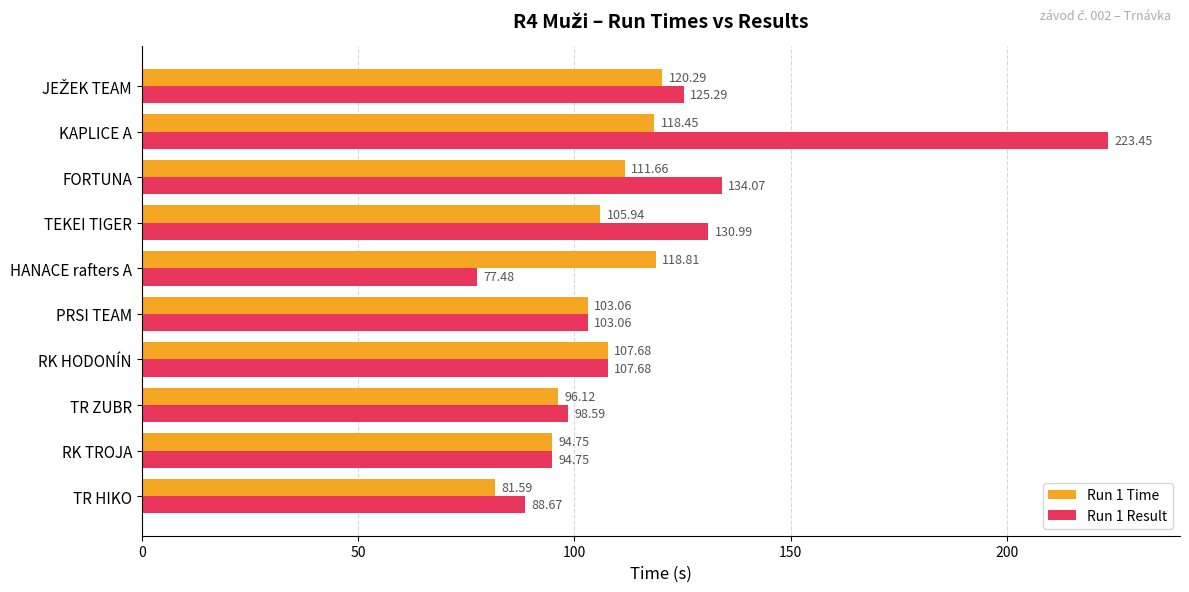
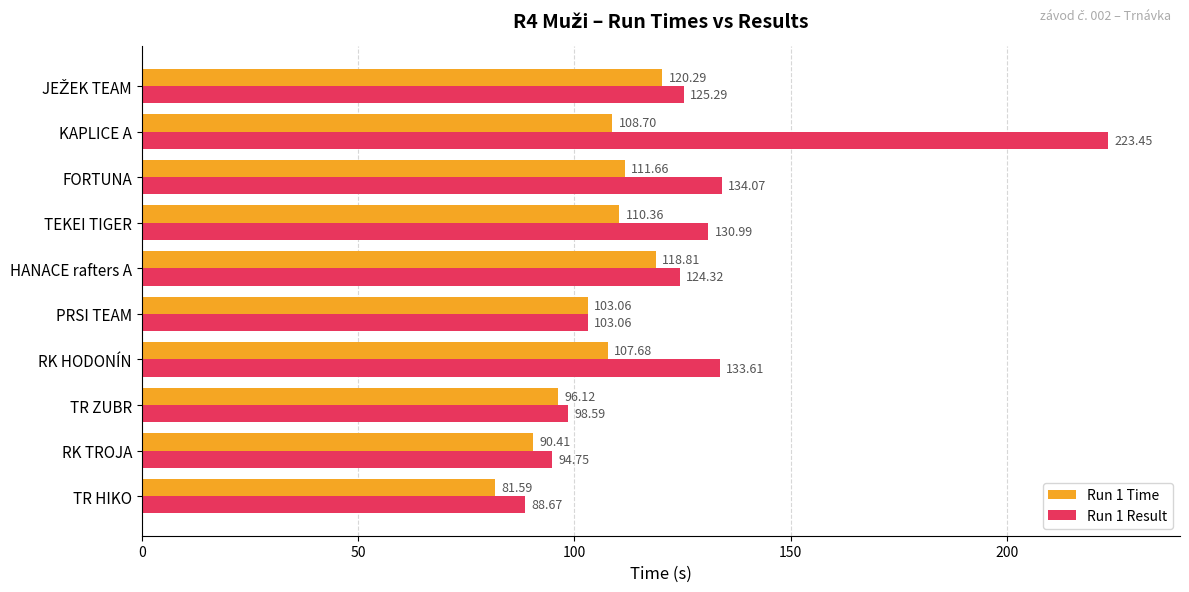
Run 1 Time, KAPLICE A: 118.45 -> 108.70
Run 1 Time, TEKEI TIGER: 105.94 -> 110.36
Run 1 Result, HANACE rafters A: 77.48 -> 124.32
Run 1 Result, RK HODONÍN: 107.68 -> 133.61
Run 1 Time, RK TROJA: 94.75 -> 90.41
